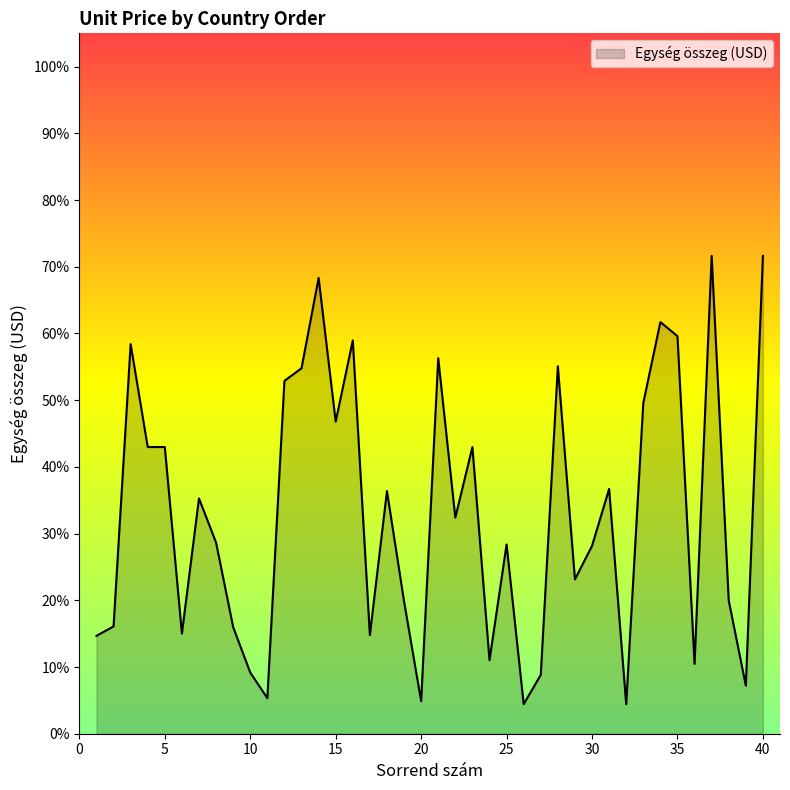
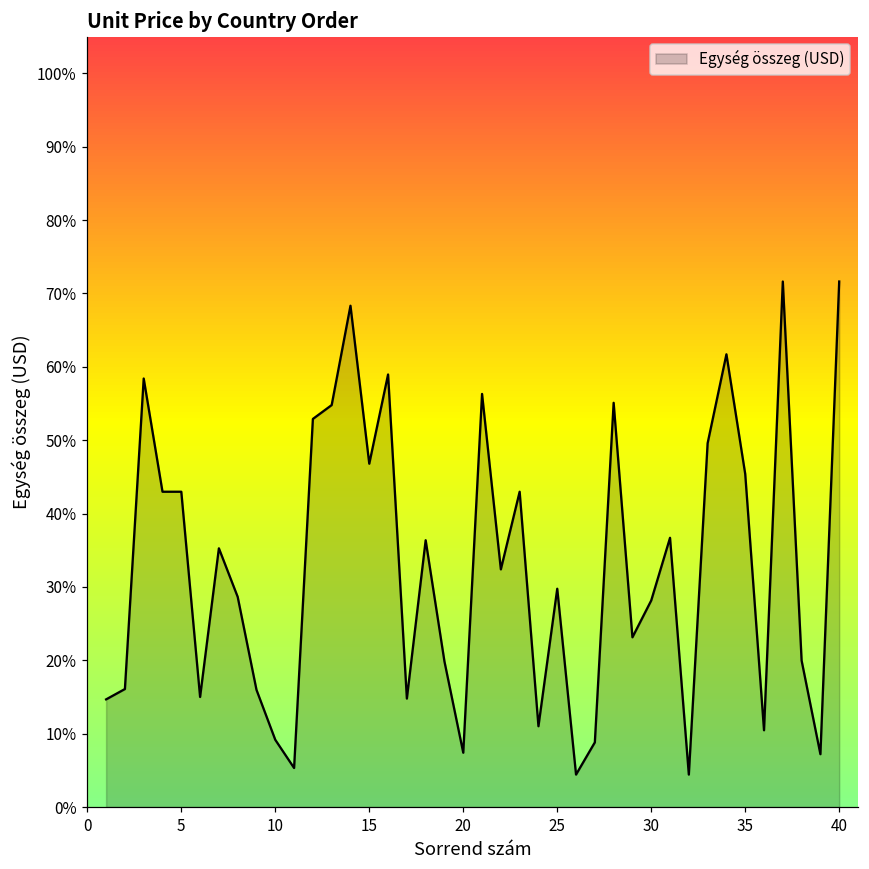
20: 5% -> 7%
25: 28% -> 30%
35: 60% -> 45%
